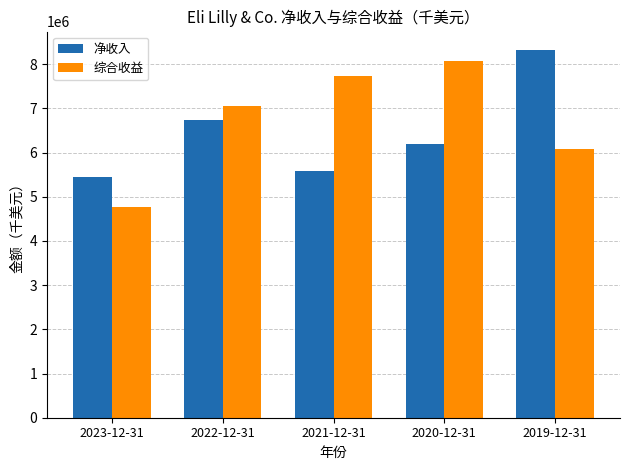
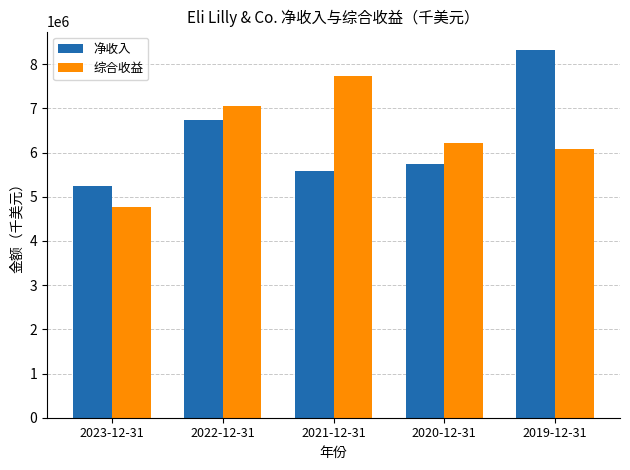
净收入, 2023-12-31: 5500000 -> 5200000
净收入, 2020-12-31: 6200000 -> 5700000
综合收益, 2020-12-31: 8100000 -> 6200000
